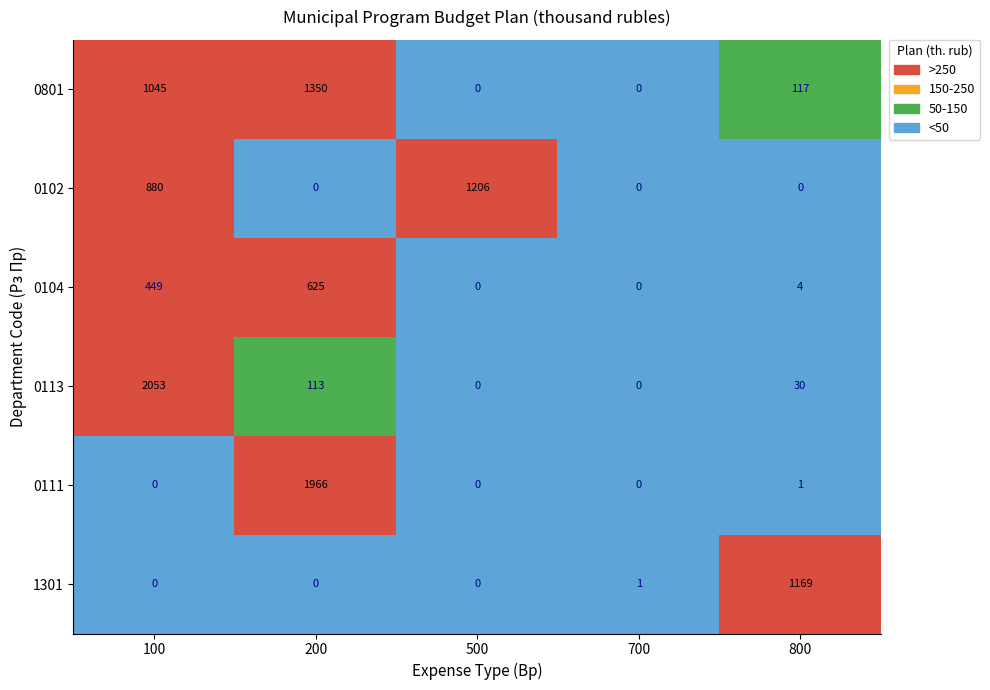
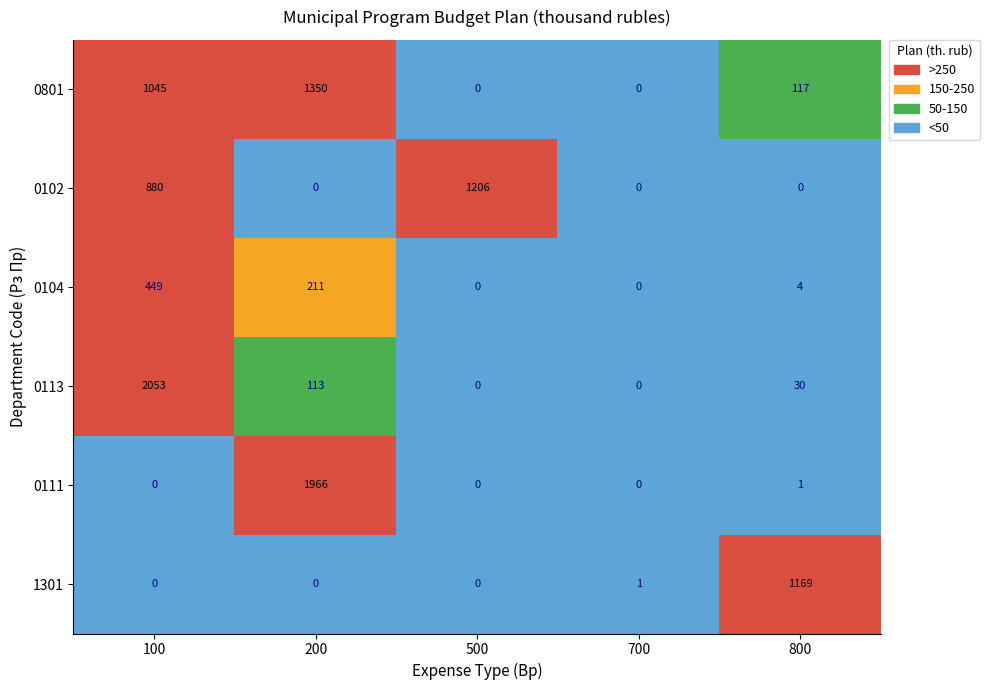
0104, 200: 625 -> 211
